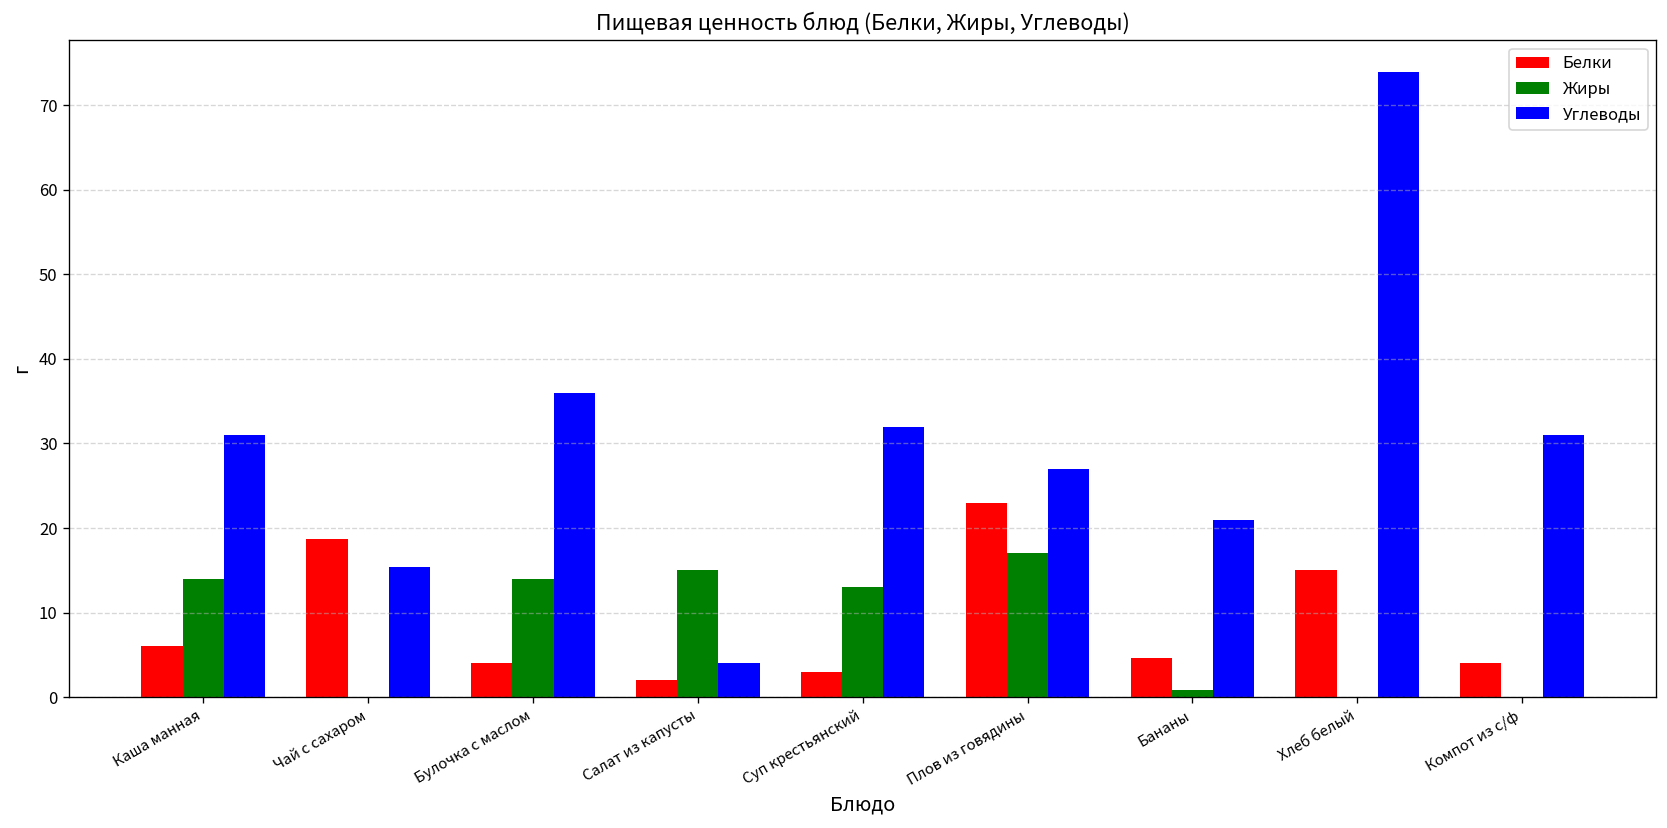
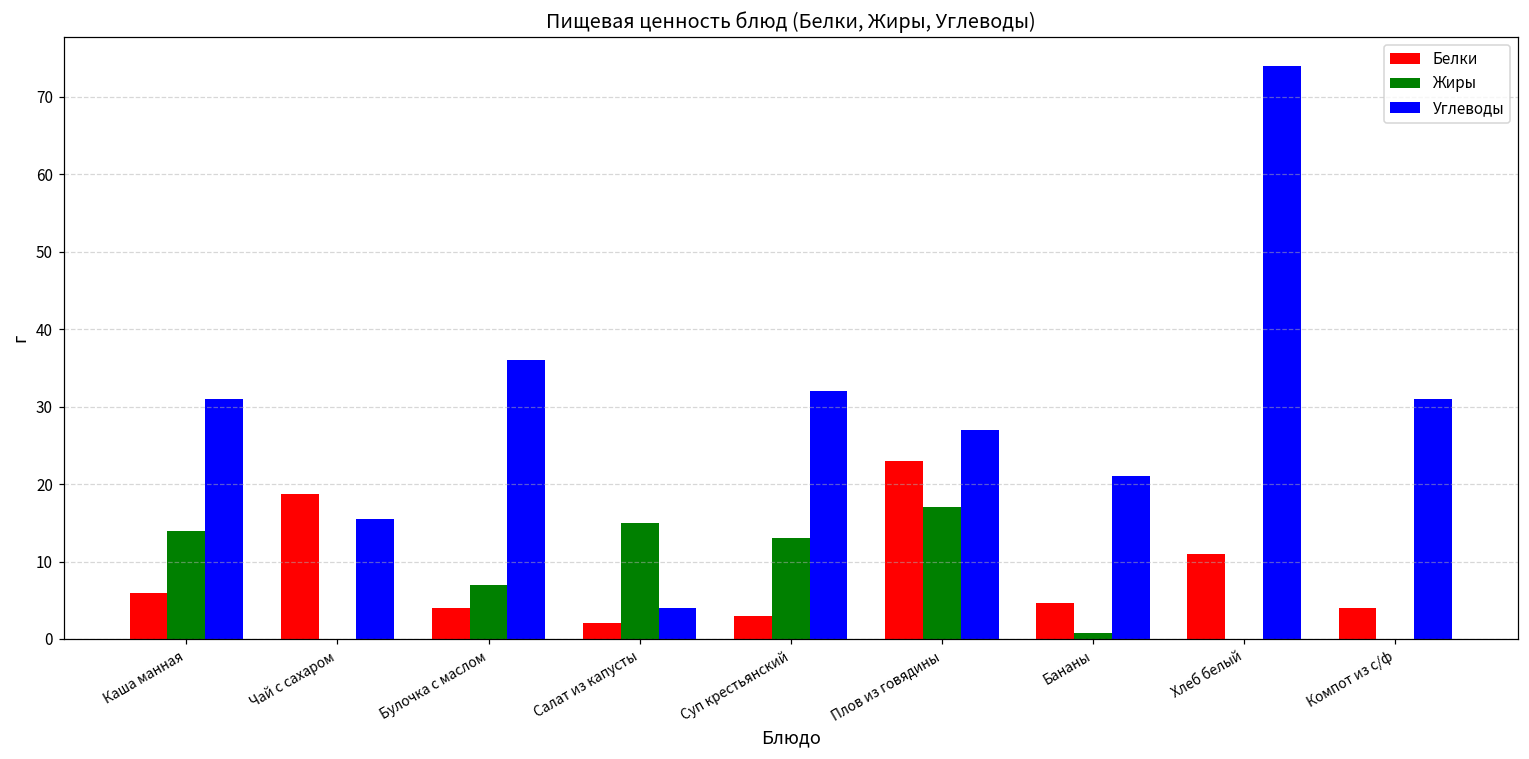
Жиры, Булочка с маслом: 14 -> 7
Белки, Хлеб белый: 15 -> 11
